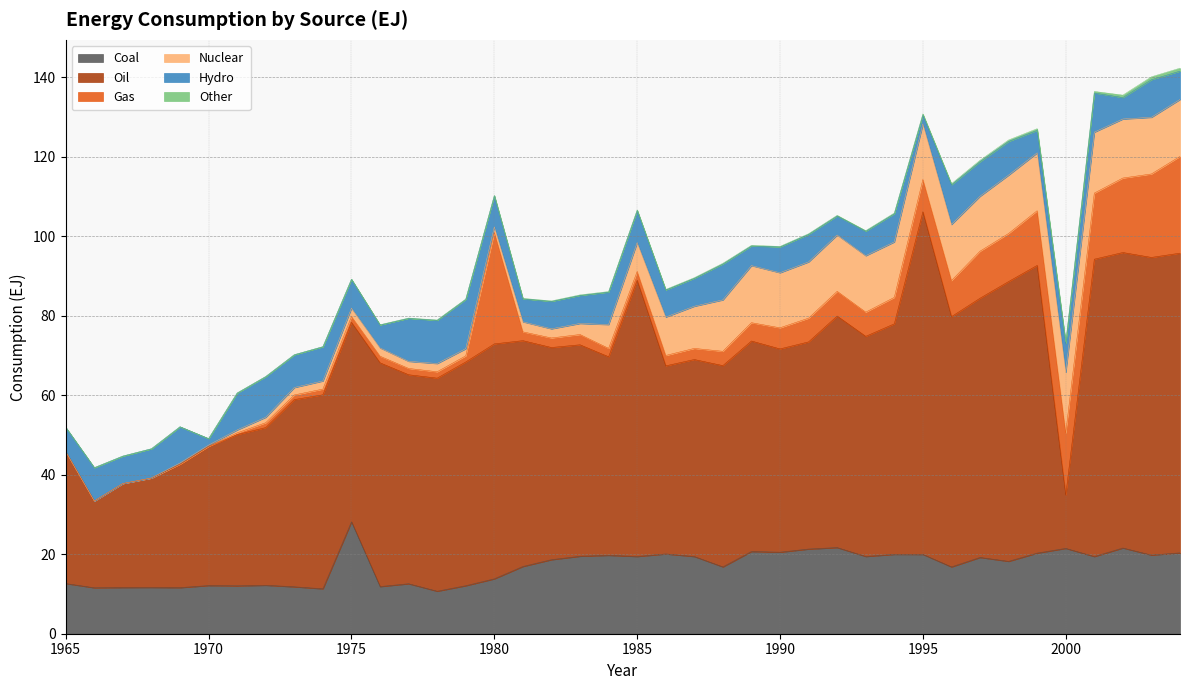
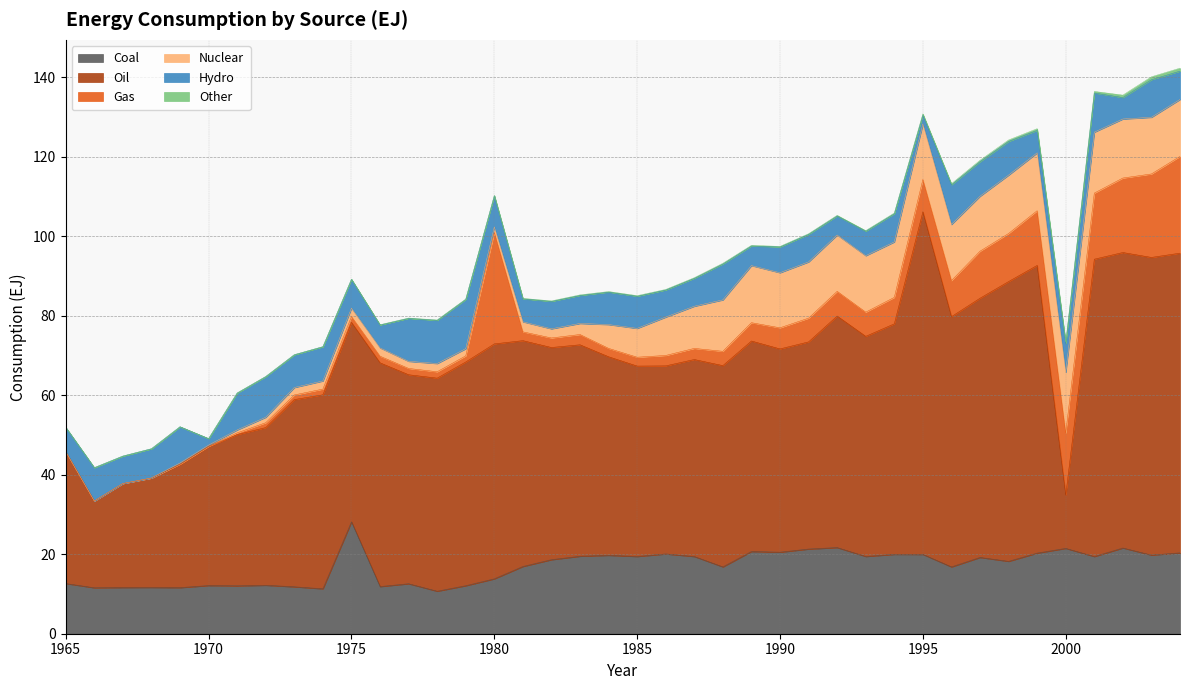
Oil, 1985: 69 -> 48
